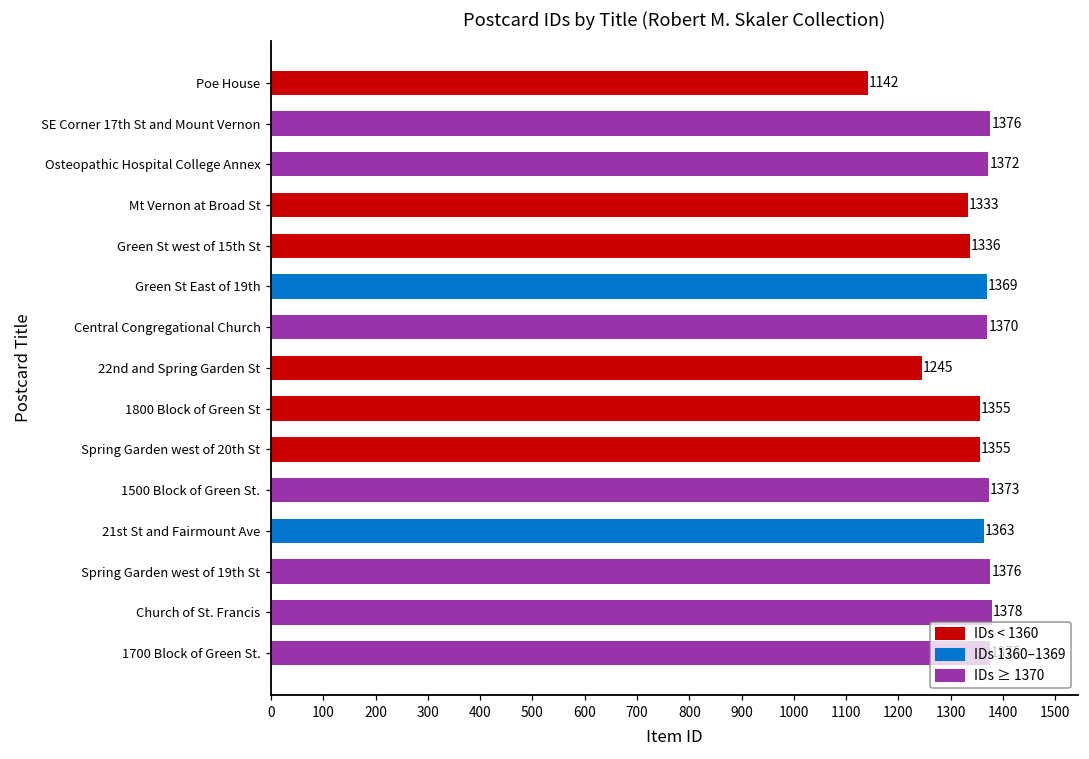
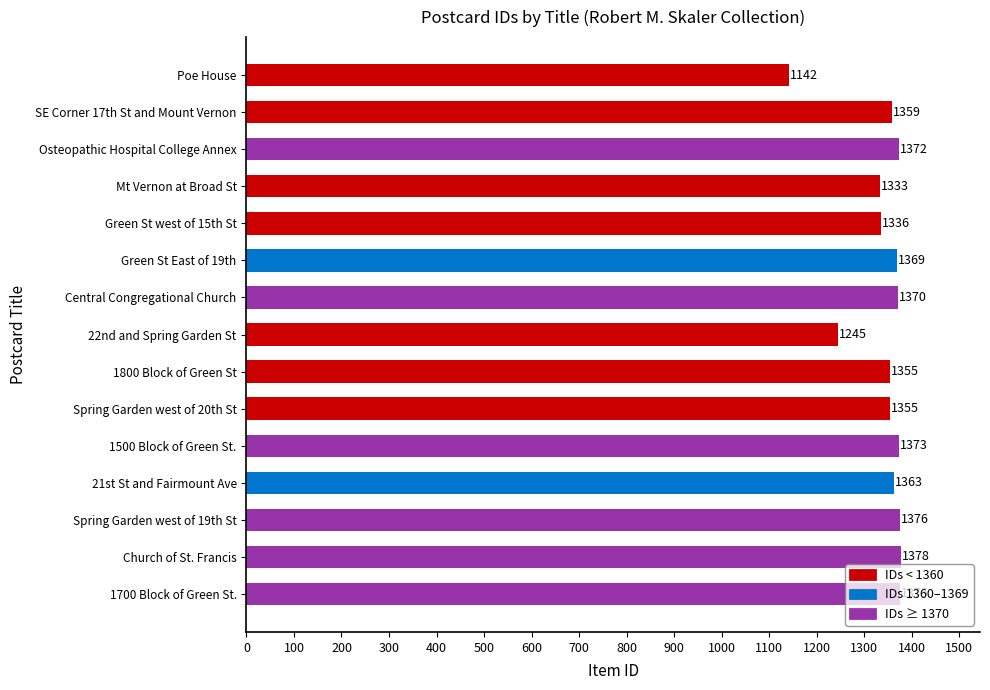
SE Corner 17th St and Mount Vernon: 1376 -> 1359
